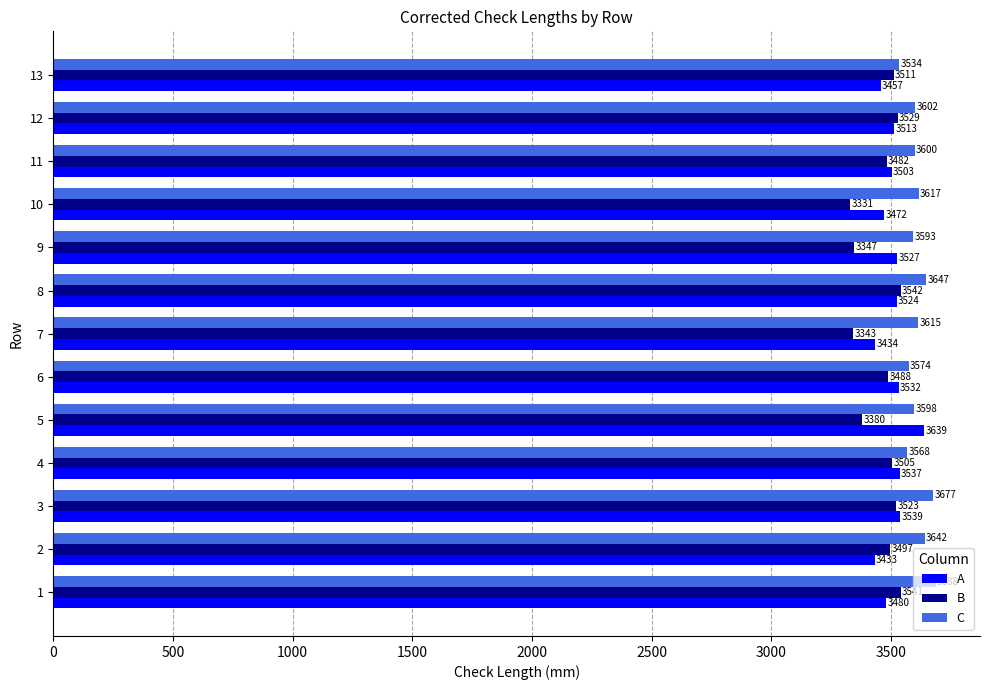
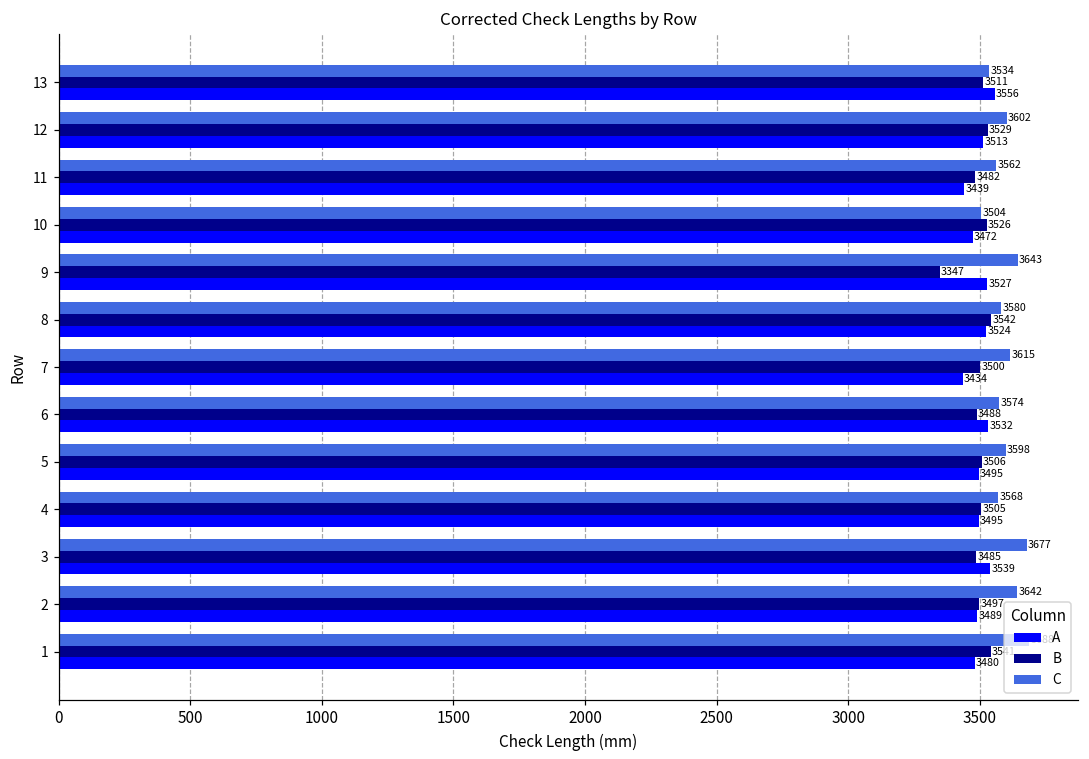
A, 13: 3457 -> 3556
C, 11: 3600 -> 3562
A, 11: 3503 -> 3439
C, 10: 3617 -> 3504
B, 10: 3331 -> 3526
C, 9: 3593 -> 3643
C, 8: 3647 -> 3580
B, 7: 3343 -> 3500
B, 5: 3380 -> 3506
A, 5: 3639 -> 3495
A, 4: 3537 -> 3495
B, 3: 3523 -> 3485
A, 2: 3433 -> 3489
